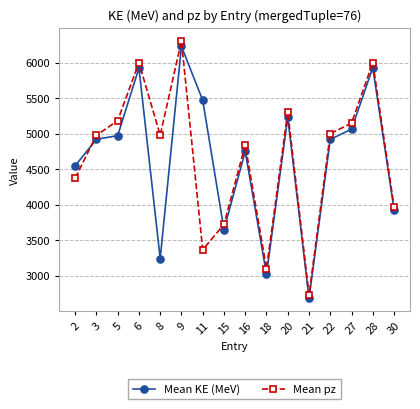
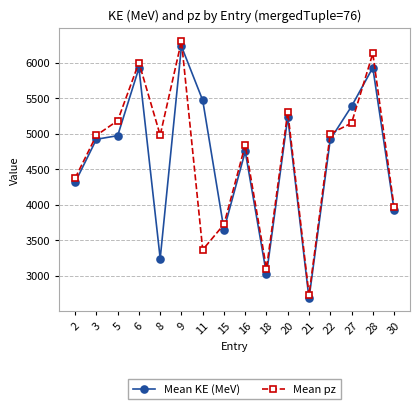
Mean KE (MeV), 2: 4500 -> 4300
Mean KE (MeV), 27: 5100 -> 5400
Mean pz, 28: 6000 -> 6100
